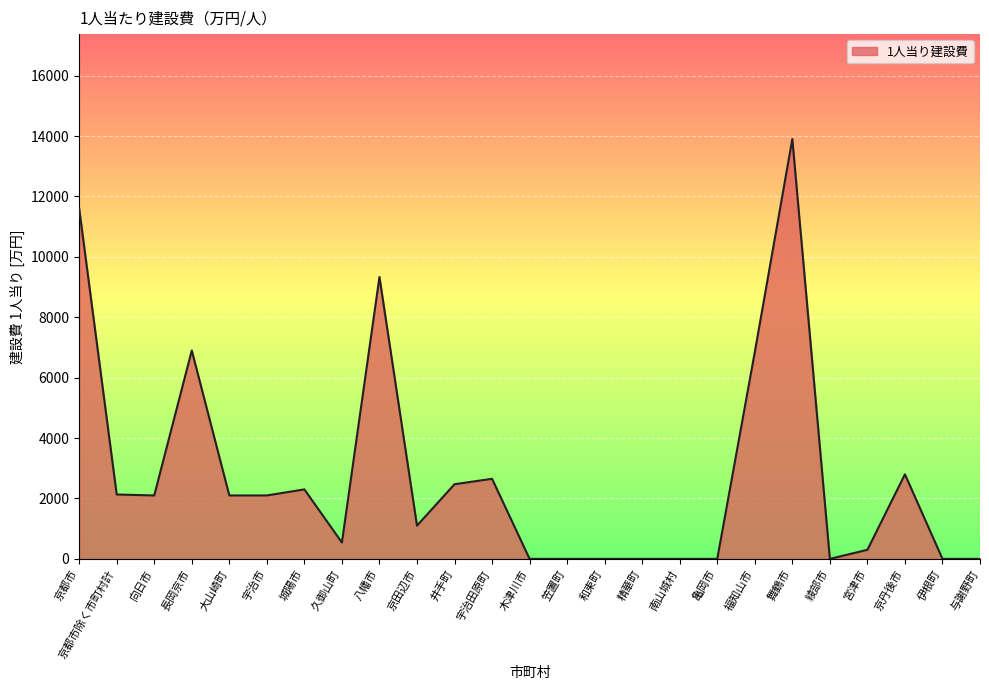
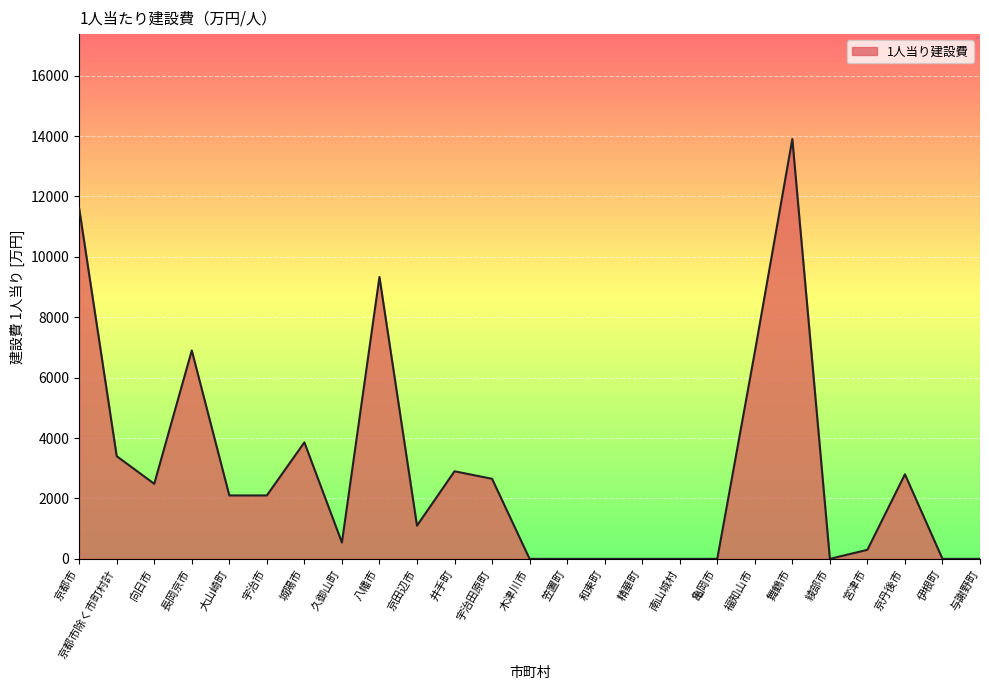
京都市除く市町村計: 2100 -> 3400
向日市: 2100 -> 2500
城陽市: 2300 -> 3900
井手町: 2500 -> 2900
